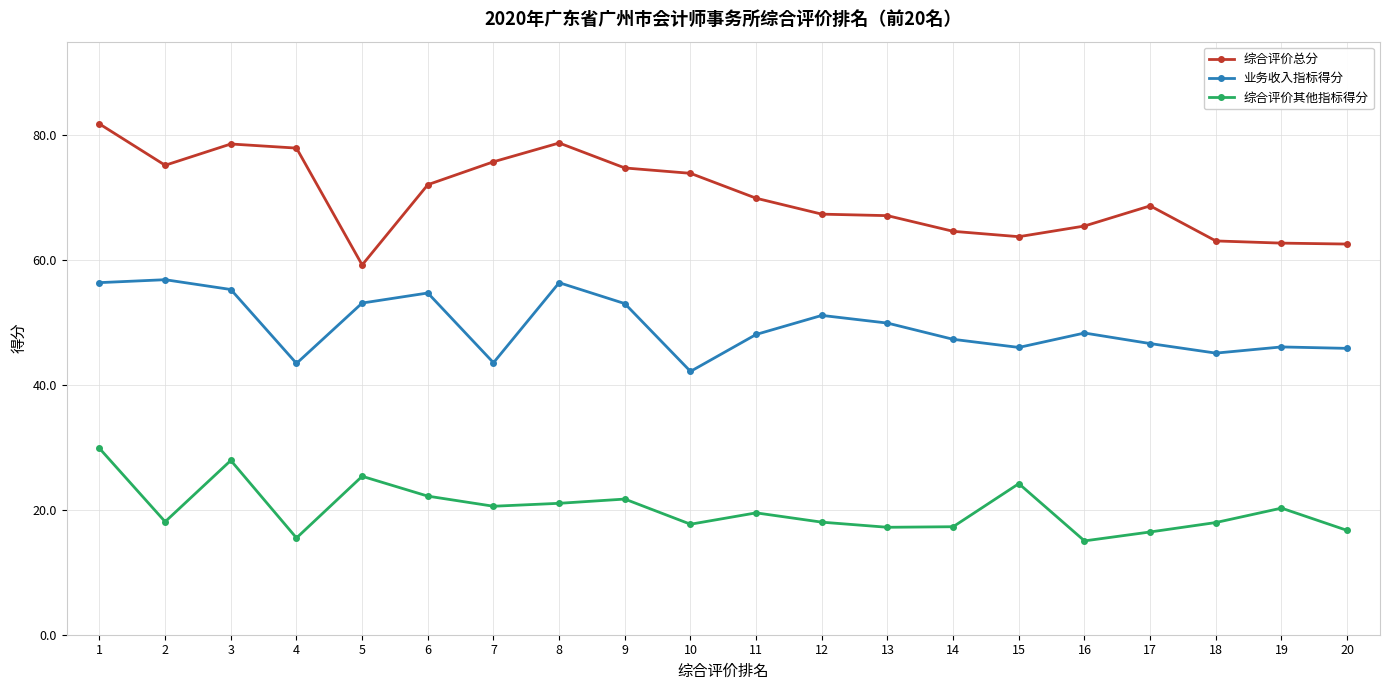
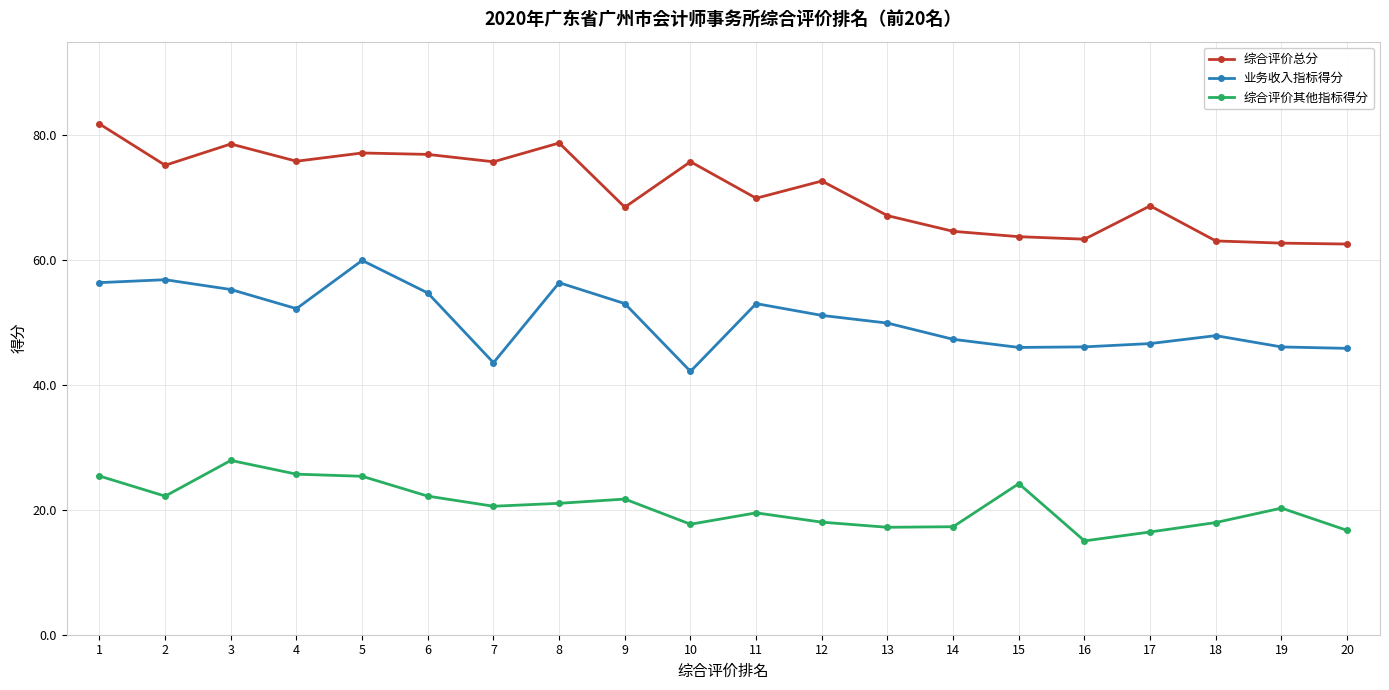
综合评价其他指标得分, 1: 30 -> 25
综合评价其他指标得分, 2: 18 -> 22
综合评价总分, 4: 78 -> 76
业务收入指标得分, 4: 43 -> 52
综合评价其他指标得分, 4: 16 -> 26
综合评价总分, 5: 59 -> 77
业务收入指标得分, 5: 53 -> 60
综合评价总分, 6: 72 -> 77
综合评价总分, 9: 75 -> 68
综合评价总分, 10: 74 -> 76
业务收入指标得分, 11: 48 -> 53
综合评价总分, 12: 67 -> 73
综合评价总分, 16: 65 -> 63
业务收入指标得分, 16: 48 -> 46
业务收入指标得分, 18: 45 -> 48
